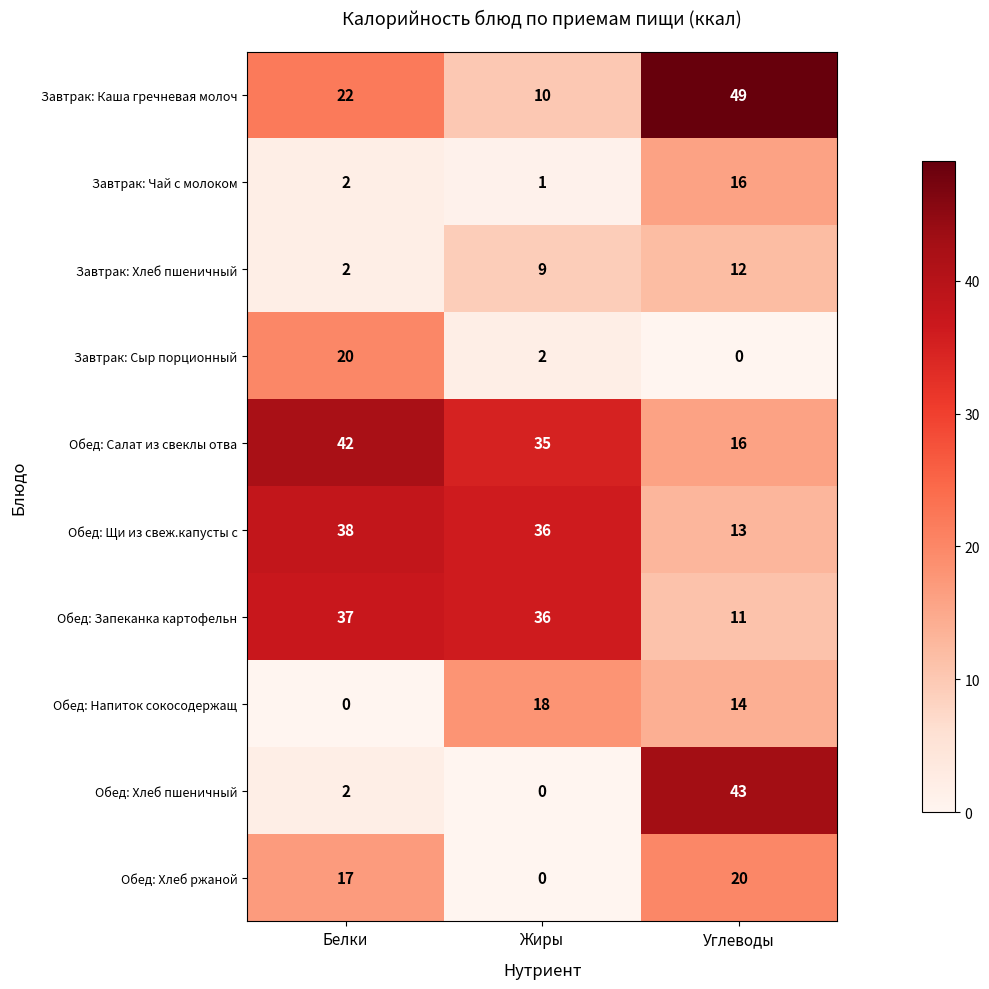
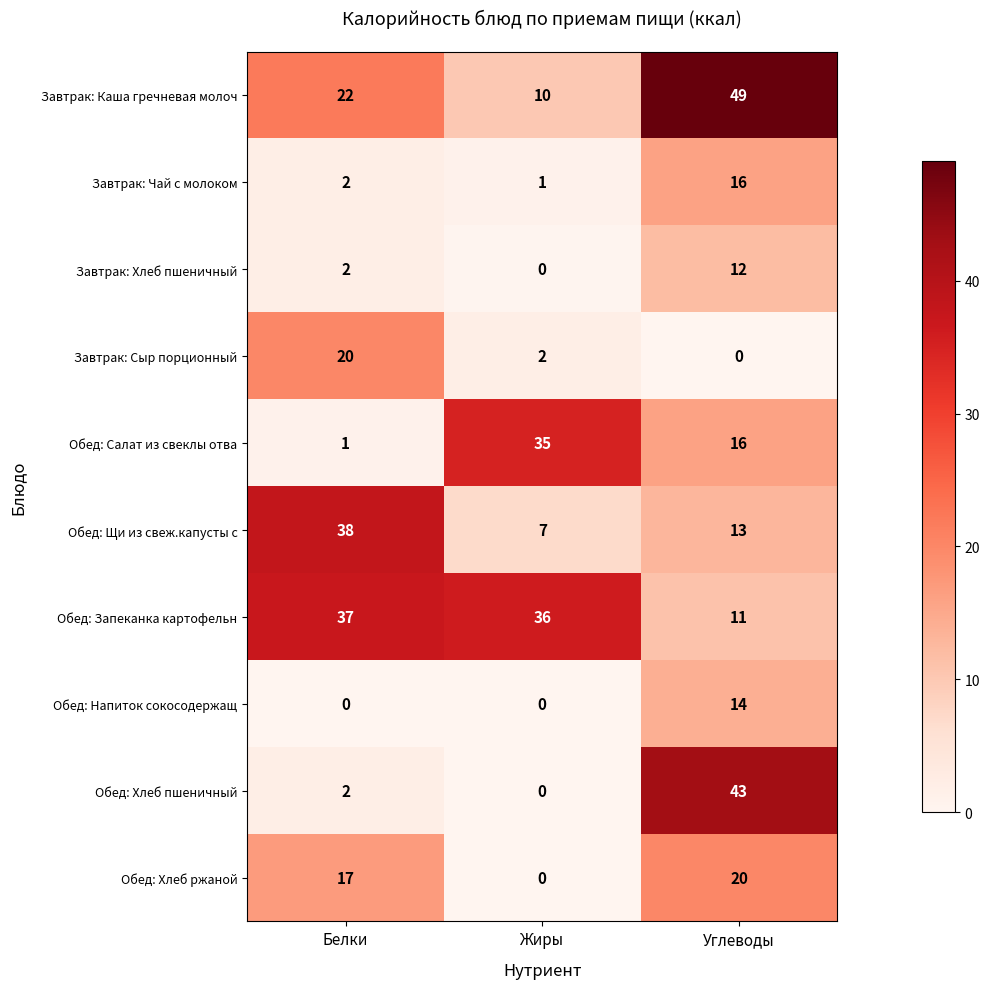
Завтрак: Хлеб пшеничный, Жиры: 9 -> 0
Обед: Салат из свеклы отва, Белки: 42 -> 1
Обед: Щи из свеж.капусты с, Жиры: 36 -> 7
Обед: Напиток сокосодержащ, Жиры: 18 -> 0
